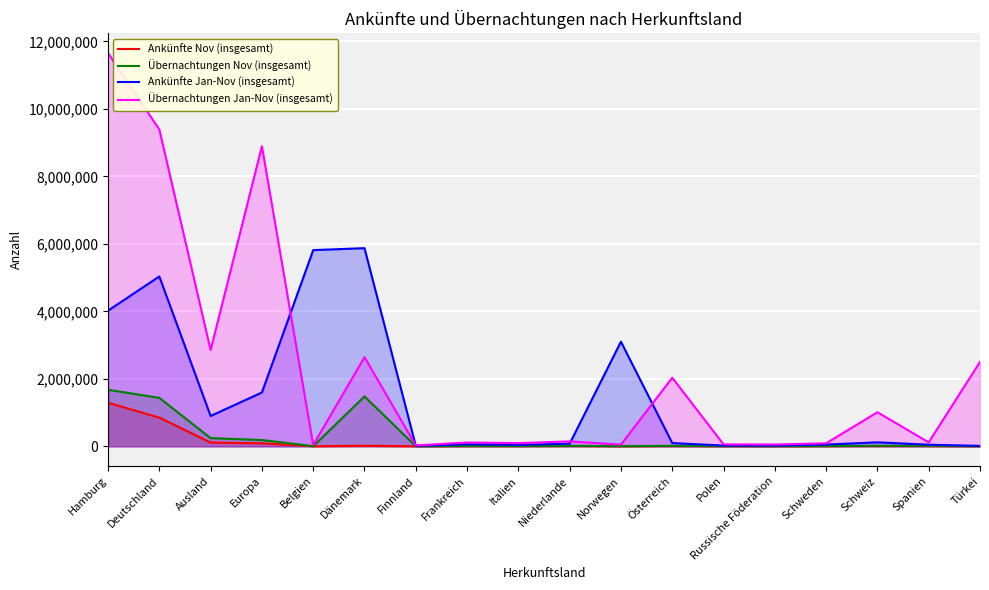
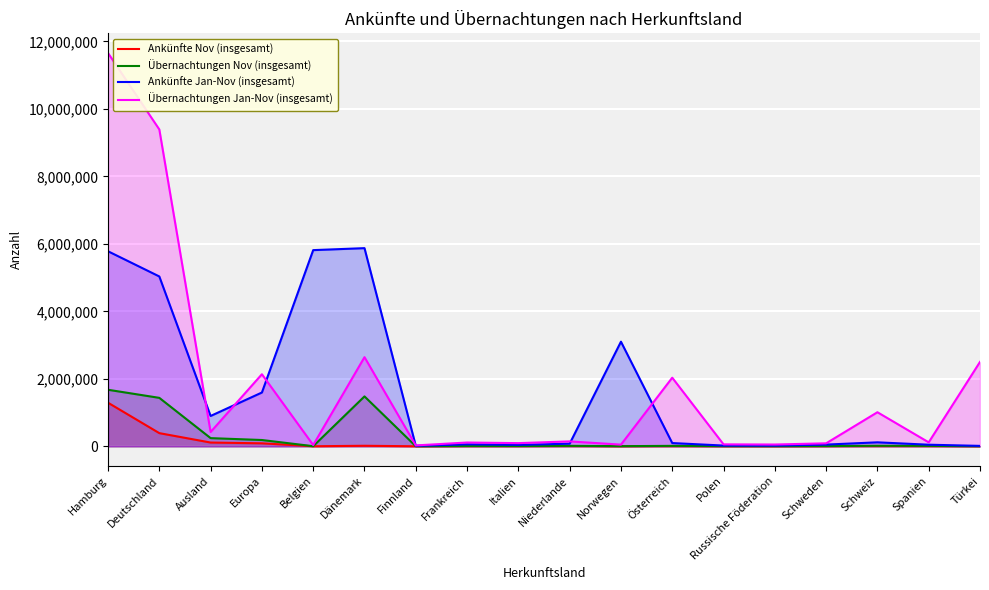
Ankünfte Jan-Nov (insgesamt), Hamburg: 4,000,000 -> 5,800,000
Ankünfte Nov (insgesamt), Deutschland: 900,000 -> 400,000
Übernachtungen Jan-Nov (insgesamt), Ausland: 2,900,000 -> 400,000
Übernachtungen Jan-Nov (insgesamt), Europa: 8,900,000 -> 2,100,000
